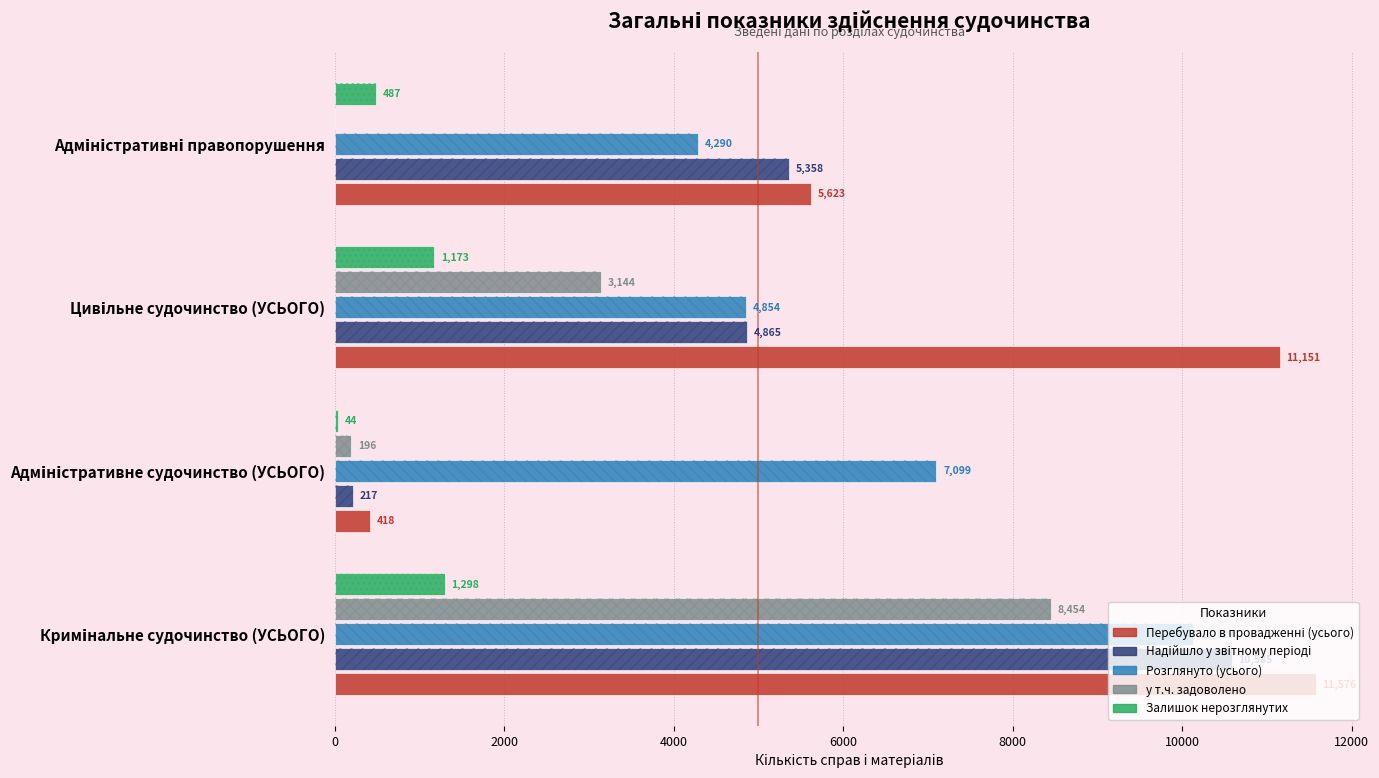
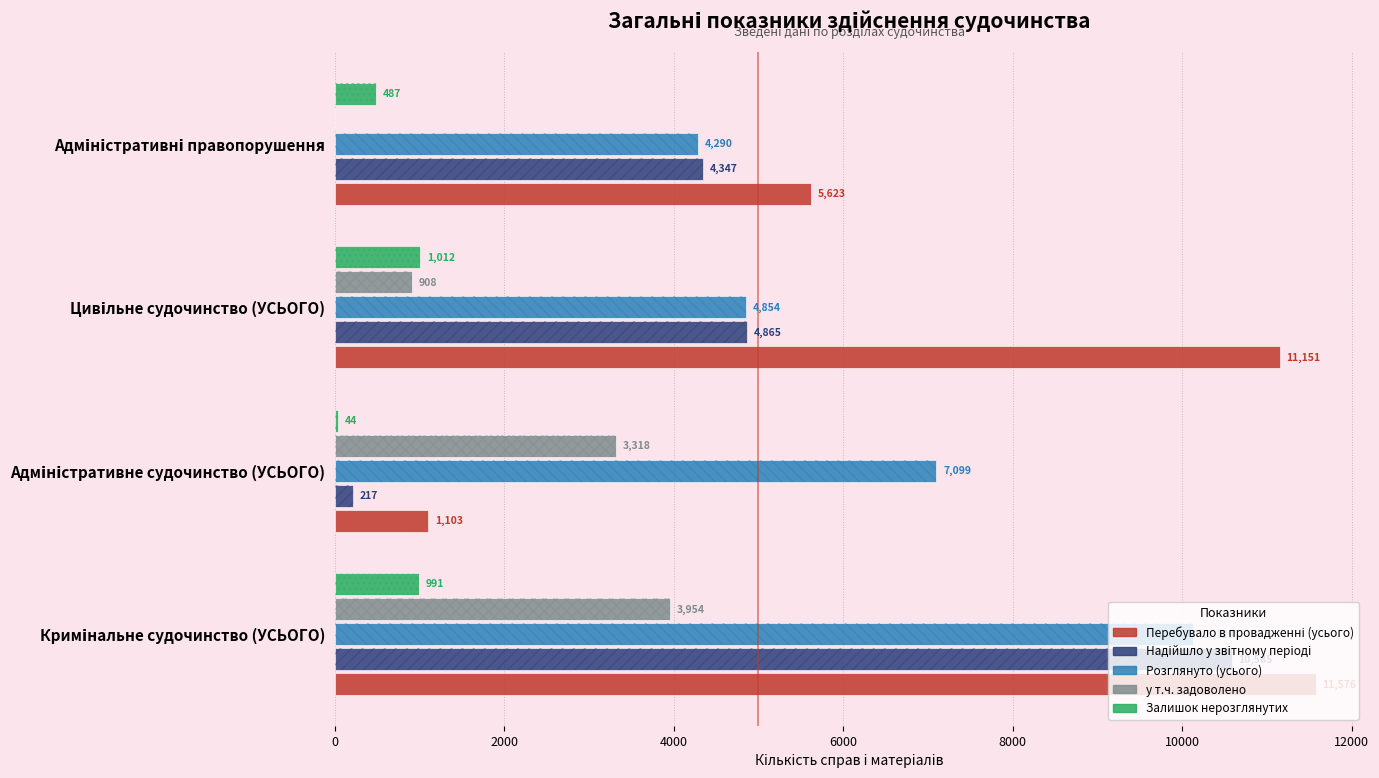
Надійшло у звітному періоді, Адміністративні правопорушення: 5,358 -> 4,347
Залишок нерозглянутих, Цивільне судочинство (УСЬОГО): 1,173 -> 1,012
у т.ч. задоволено, Цивільне судочинство (УСЬОГО): 3,144 -> 908
у т.ч. задоволено, Адміністративне судочинство (УСЬОГО): 196 -> 3,318
Перебувало в провадженні (усього), Адміністративне судочинство (УСЬОГО): 418 -> 1,103
Залишок нерозглянутих, Кримінальне судочинство (УСЬОГО): 1,298 -> 991
у т.ч. задоволено, Кримінальне судочинство (УСЬОГО): 8,454 -> 3,954
